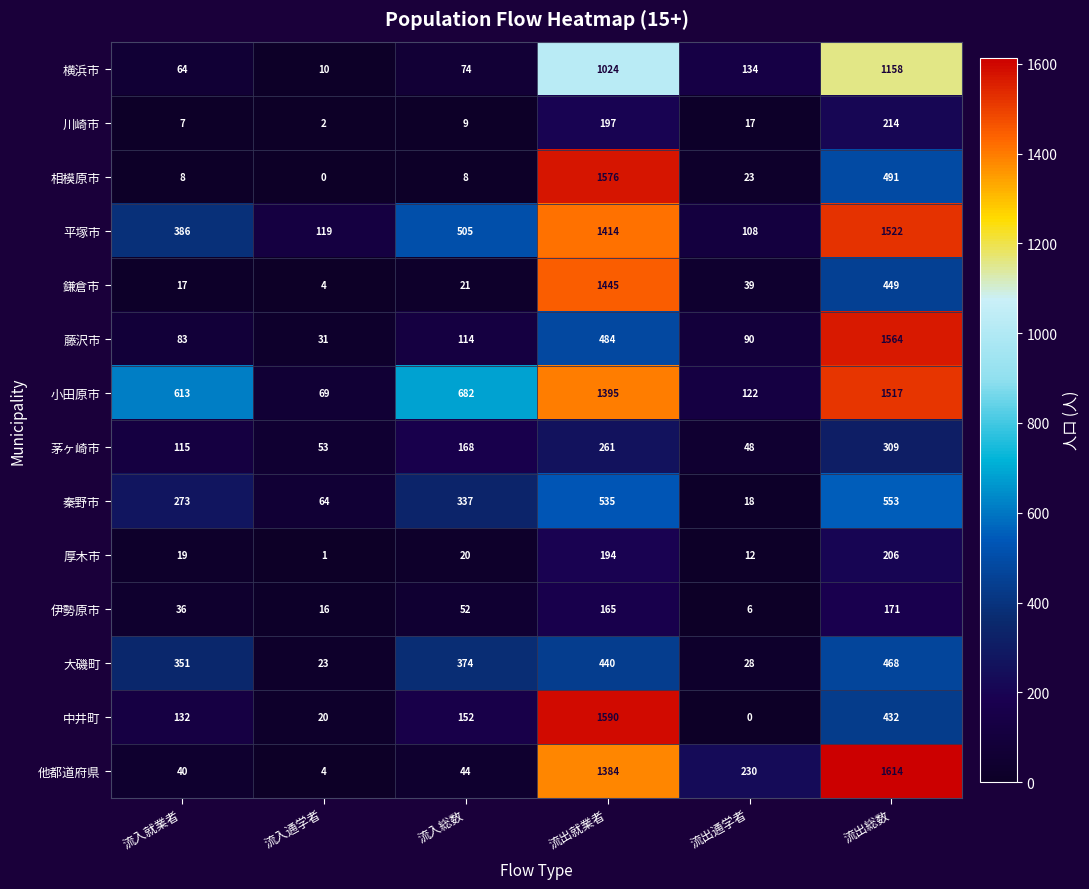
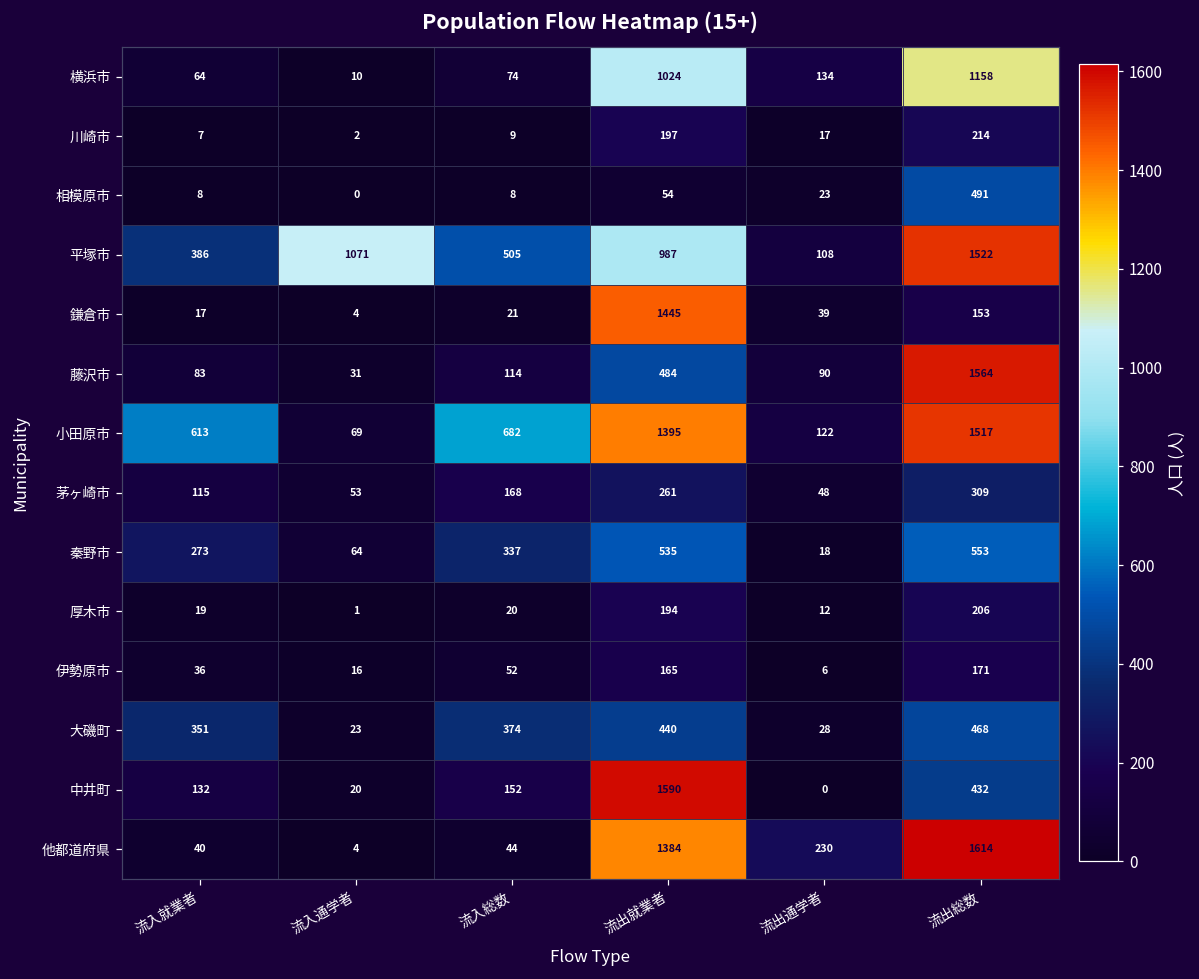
相模原市, 流出就業者: 1576 -> 54
平塚市, 流入通学者: 119 -> 1071
平塚市, 流出就業者: 1414 -> 987
鎌倉市, 流出総数: 449 -> 153
